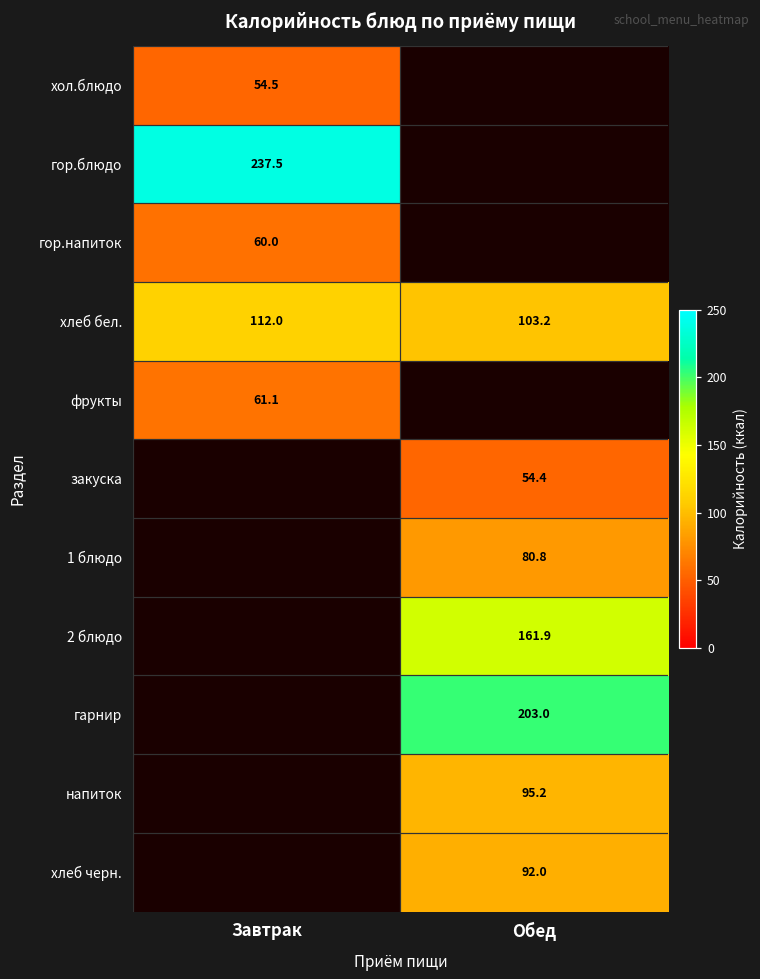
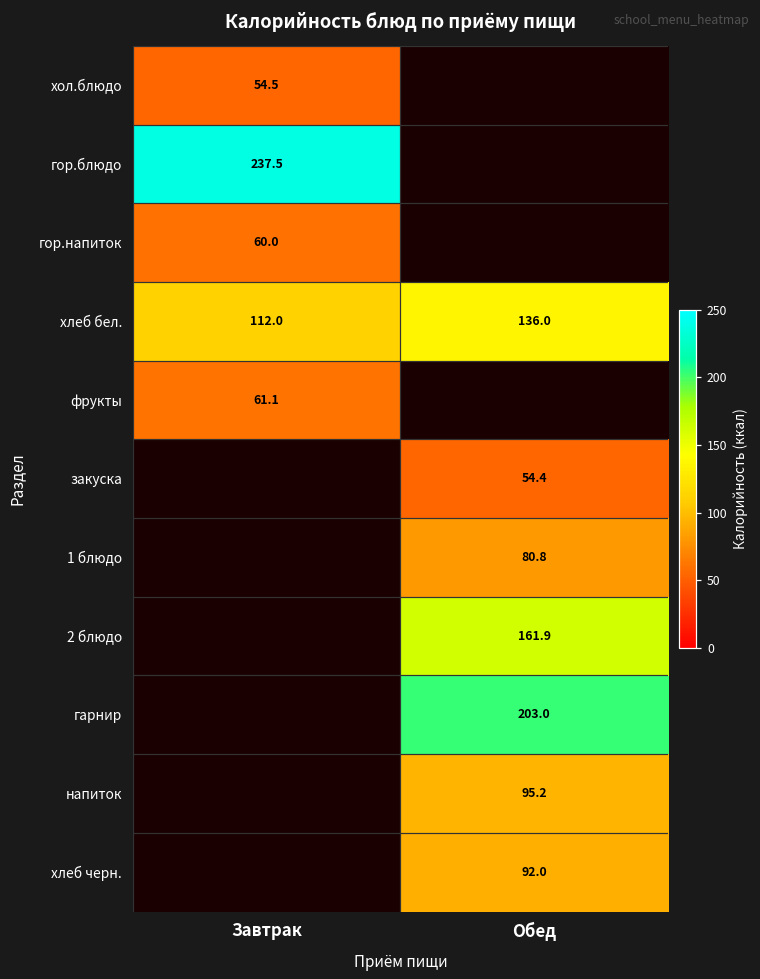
хлеб бел., Обед: 103.2 -> 136.0
